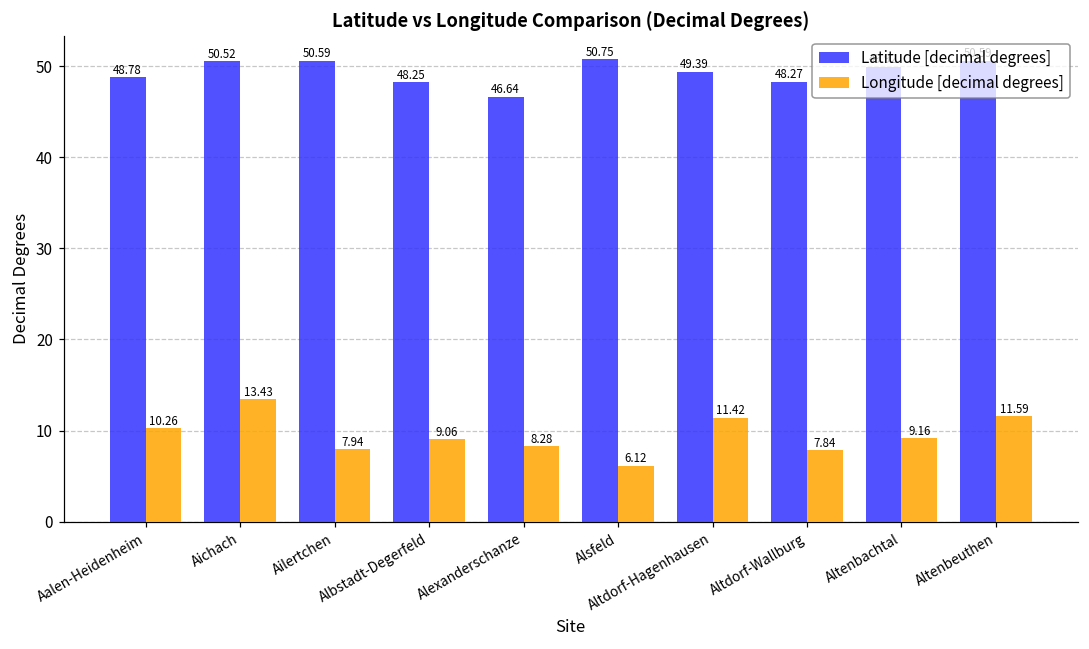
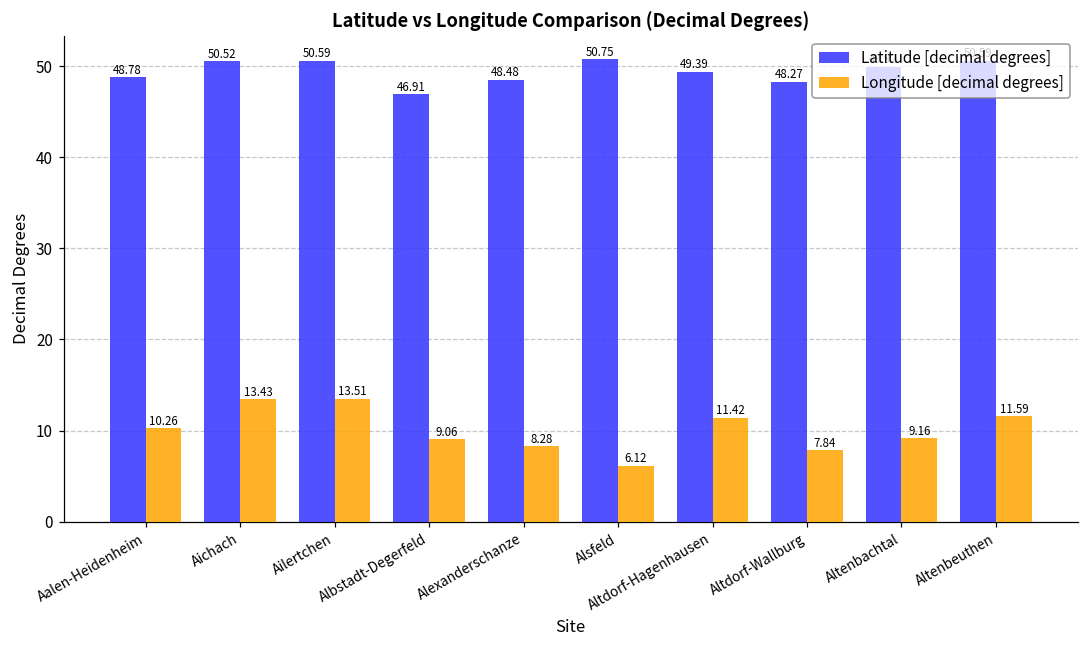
Longitude [decimal degrees], Ailertchen: 7.94 -> 13.51
Latitude [decimal degrees], Albstadt-Degerfeld: 48.25 -> 46.91
Latitude [decimal degrees], Alexanderschanze: 46.64 -> 48.48
